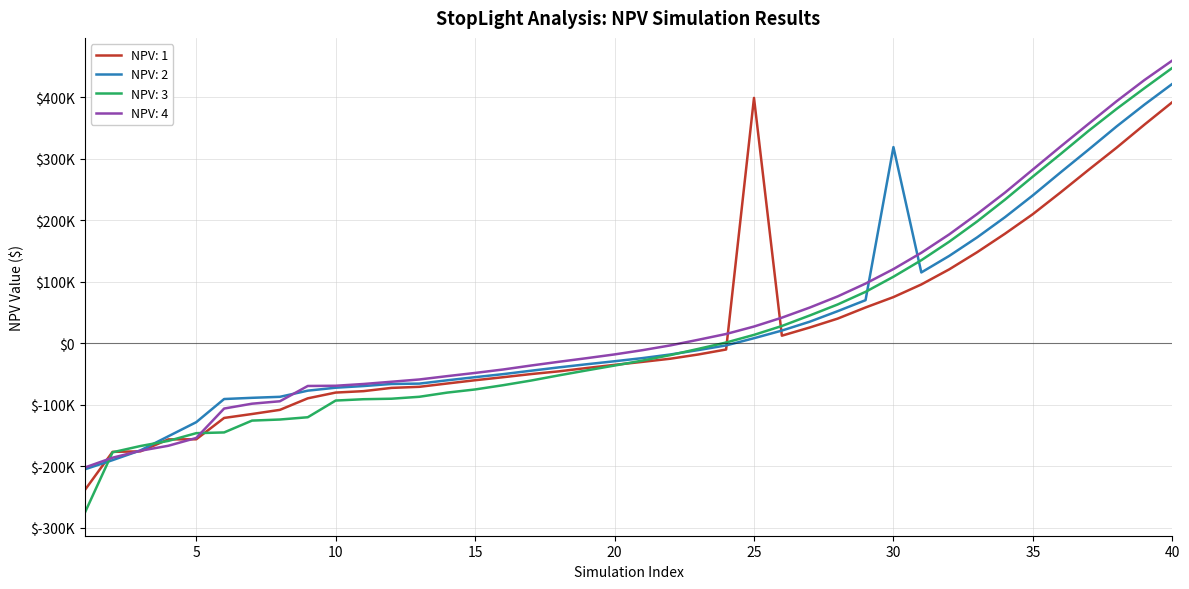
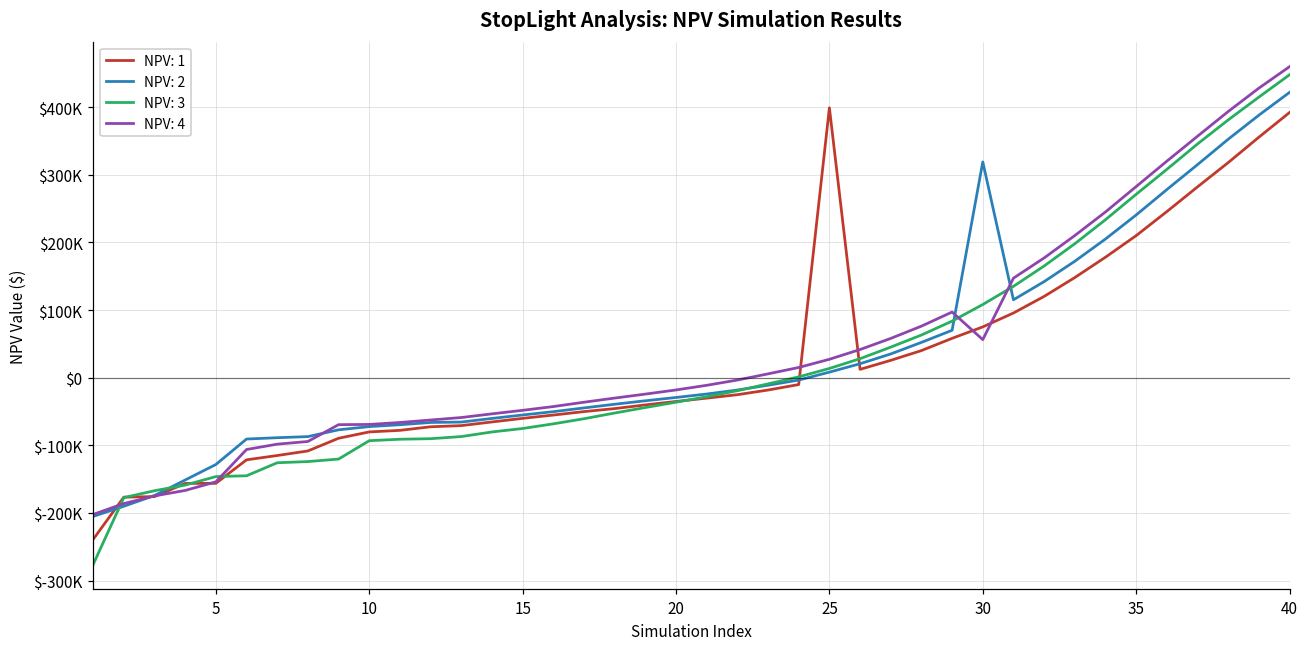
NPV: 4, 30: $120000 -> $60000
